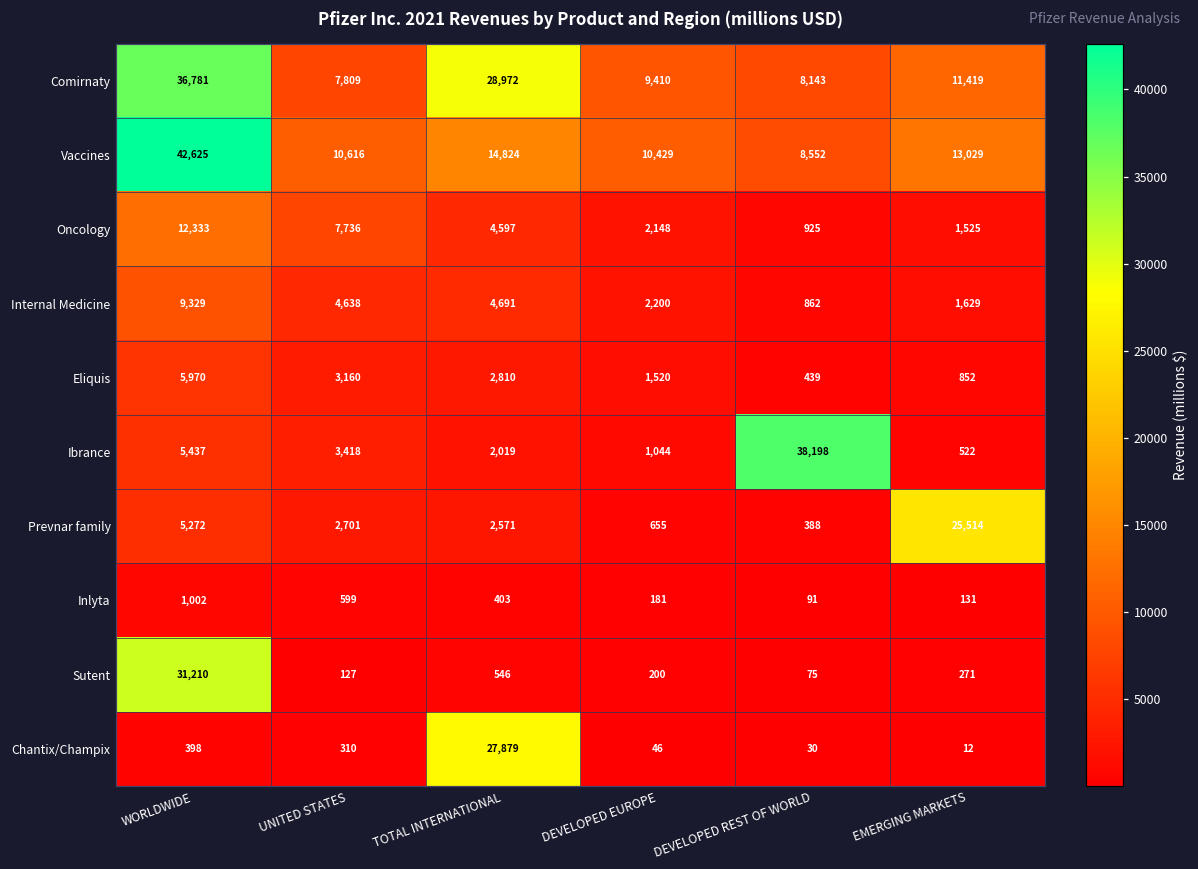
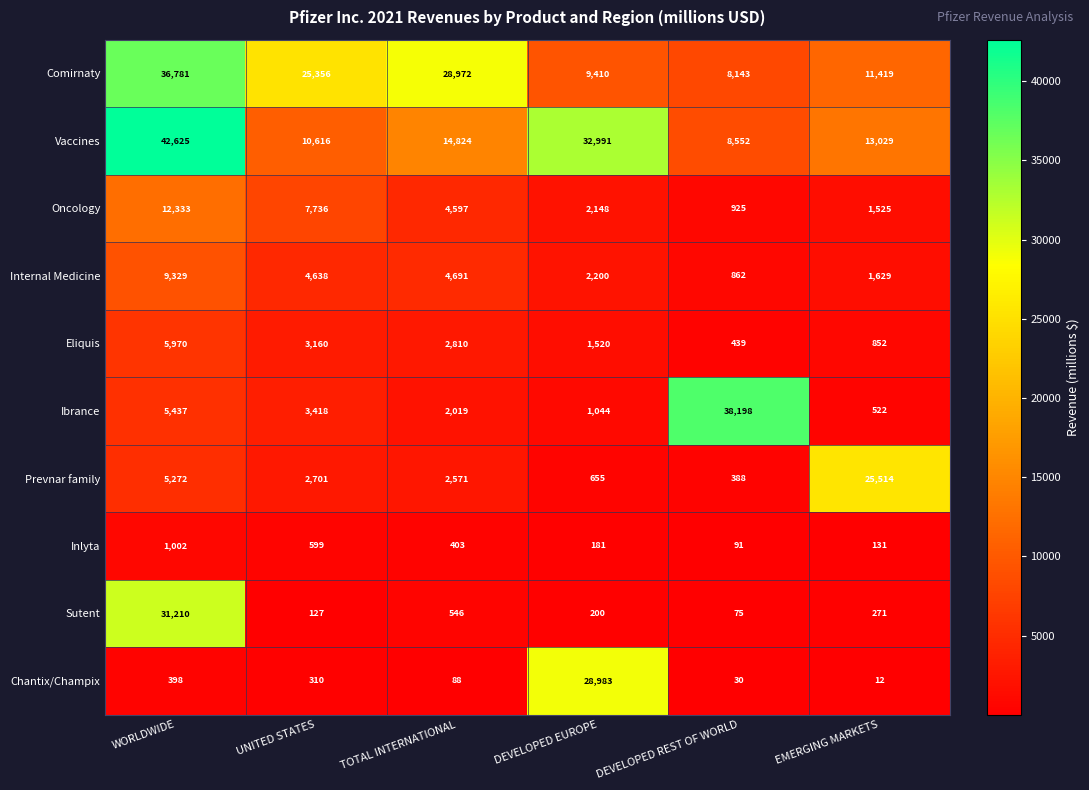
Comirnaty, UNITED STATES: 7,809 -> 25,356
Vaccines, DEVELOPED EUROPE: 10,429 -> 32,991
Chantix/Champix, TOTAL INTERNATIONAL: 27,879 -> 88
Chantix/Champix, DEVELOPED EUROPE: 46 -> 28,983
